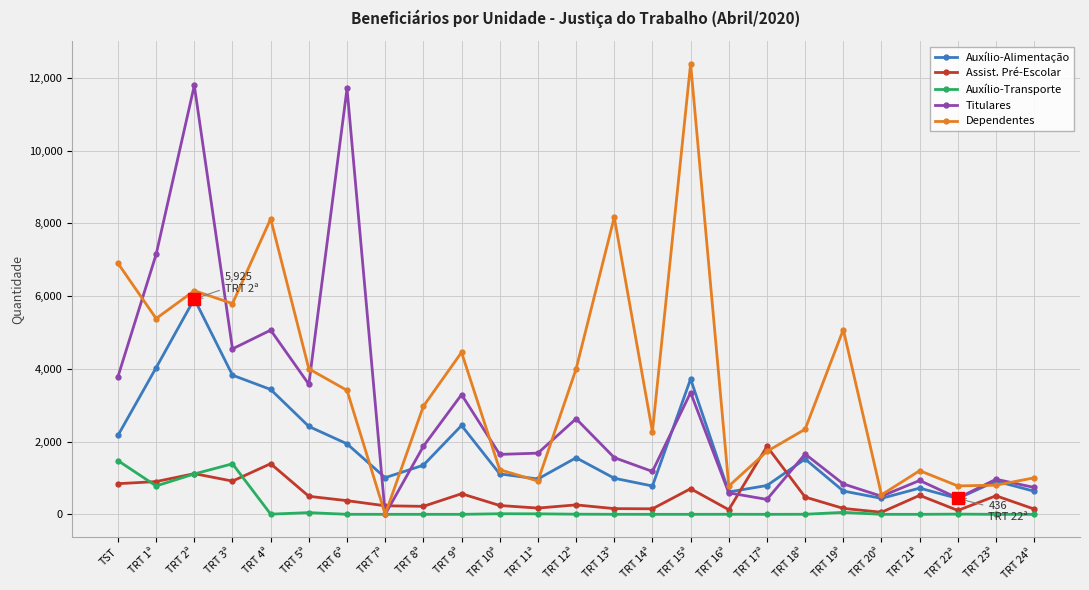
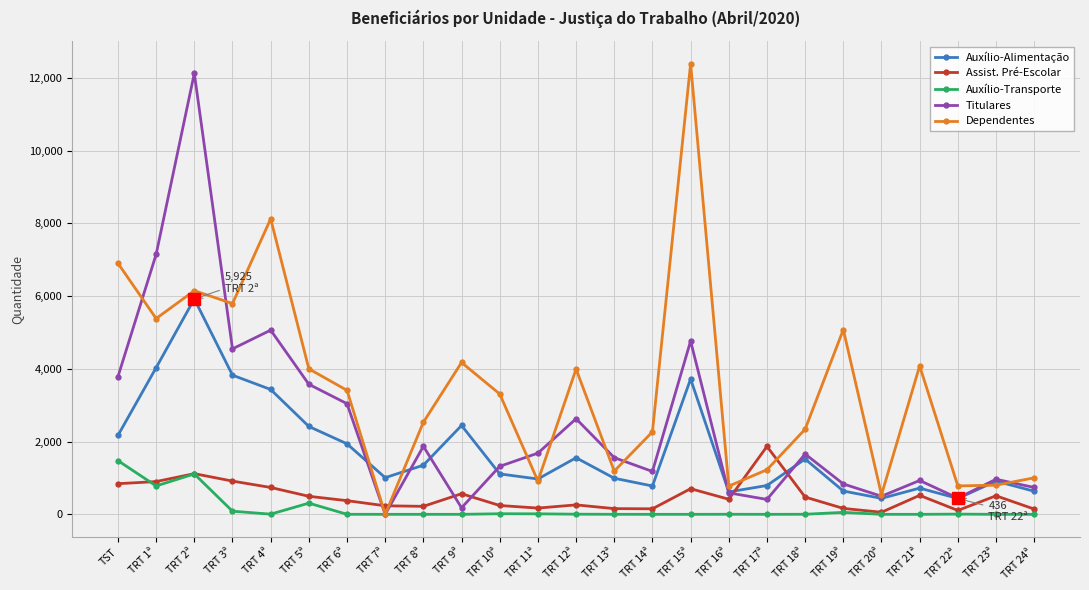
Titulares, TRT 2ª: 11,800 -> 12,100
Auxílio-Transporte, TRT 3ª: 1,400 -> 100
Assist. Pré-Escolar, TRT 4ª: 1,400 -> 700
Auxílio-Transporte, TRT 5ª: 0 -> 300
Titulares, TRT 6ª: 11,700 -> 3,000
Dependentes, TRT 8ª: 3,000 -> 2,500
Titulares, TRT 9ª: 3,300 -> 200
Dependentes, TRT 9ª: 4,500 -> 4,200
Titulares, TRT 10ª: 1,600 -> 1,300
Dependentes, TRT 10ª: 1,200 -> 3,300
Dependentes, TRT 13ª: 8,200 -> 1,200
Titulares, TRT 15ª: 3,300 -> 4,800
Assist. Pré-Escolar, TRT 16ª: 100 -> 400
Dependentes, TRT 17ª: 1,700 -> 1,200
Dependentes, TRT 21ª: 1,200 -> 4,100
